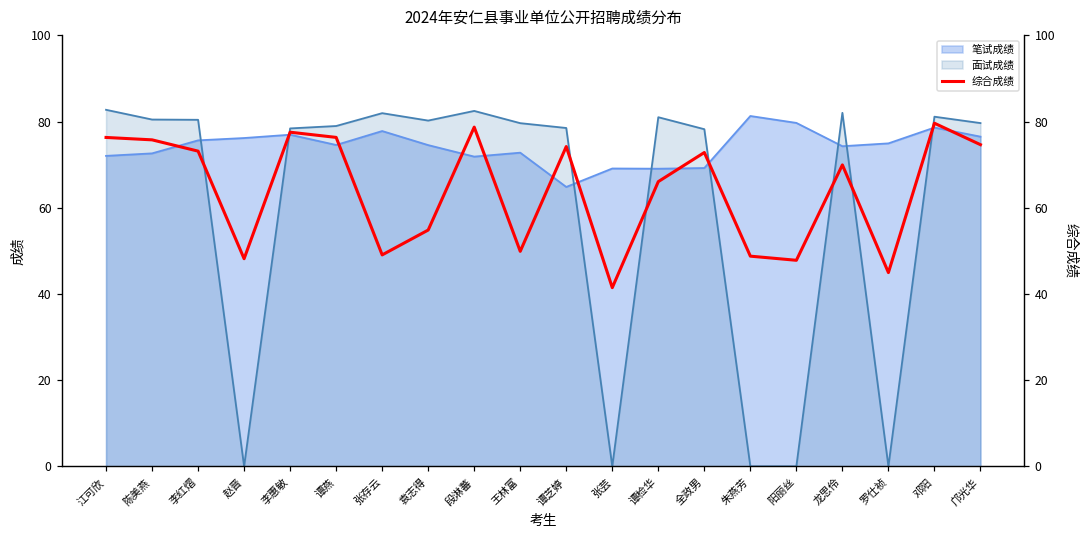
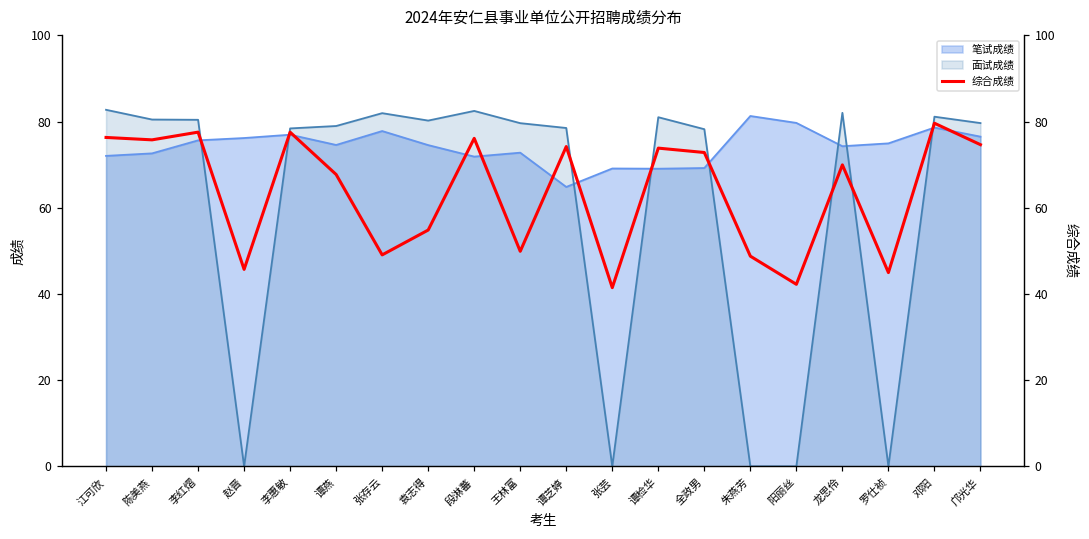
综合成绩, 李红熠: 73 -> 78
综合成绩, 赵晋: 48 -> 46
综合成绩, 谭燕: 76 -> 68
综合成绩, 段淋蕃: 79 -> 76
综合成绩, 谭检华: 66 -> 74
综合成绩, 阳丽丝: 48 -> 42
